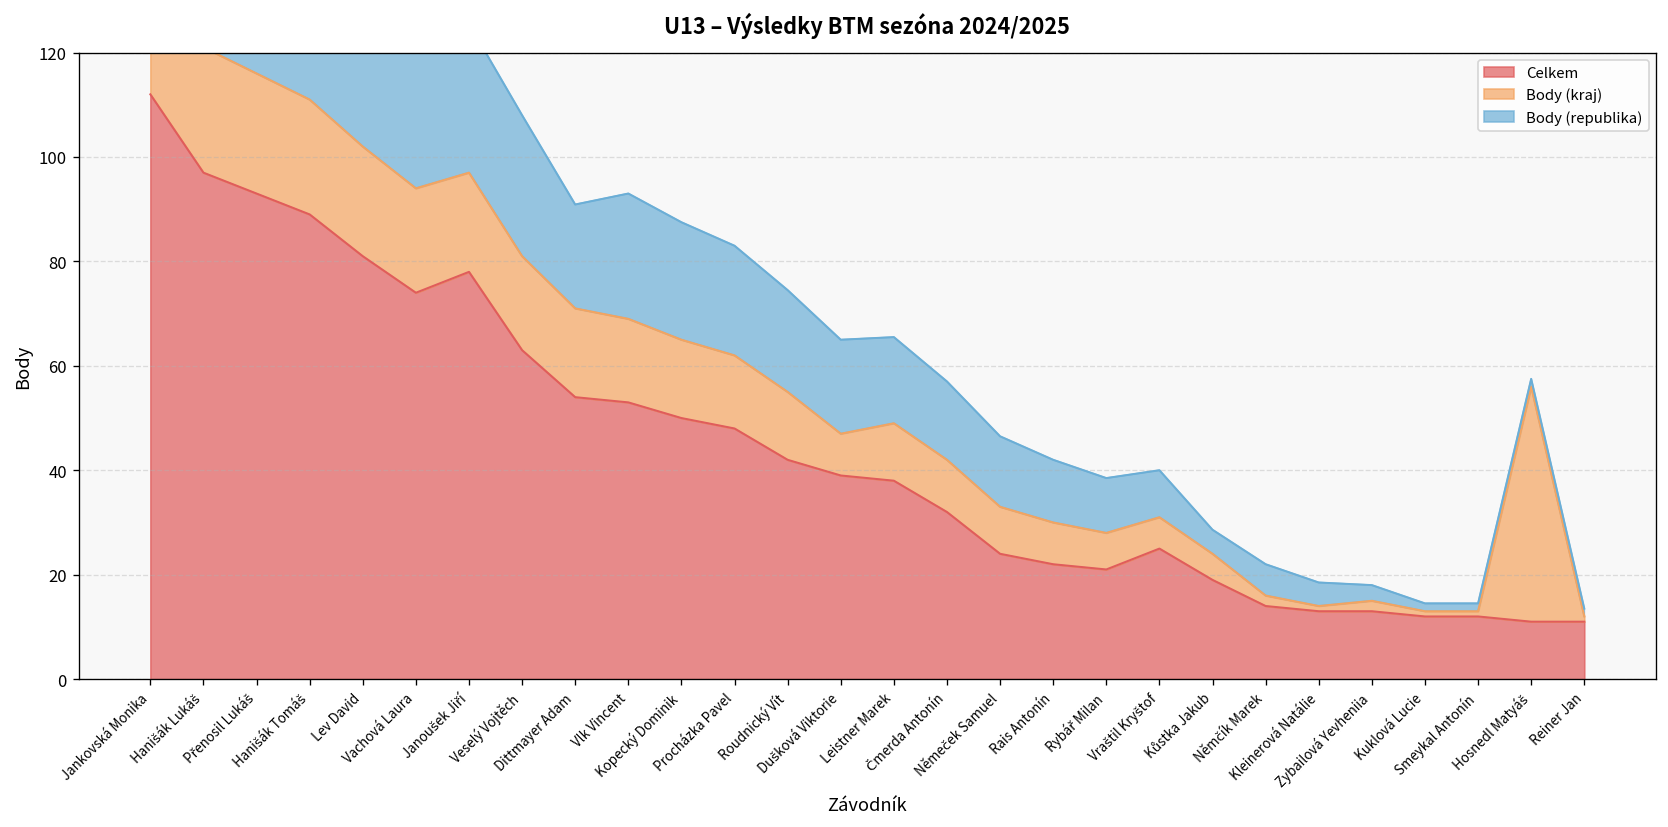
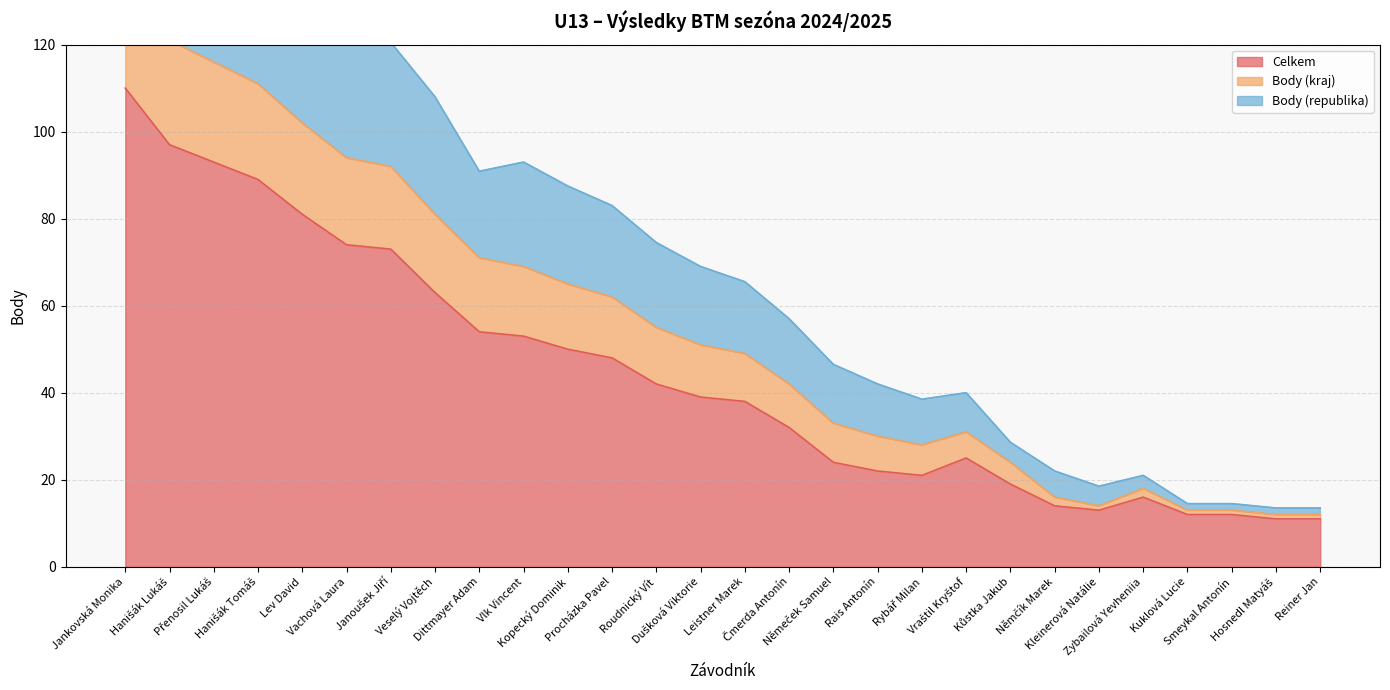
Celkem, Jankovská Monika: 112 -> 110
Celkem, Janoušek Jiří: 78 -> 73
Body (kraj), Dušková Viktorie: 8 -> 12
Celkem, Zybailová Yevheniia: 13 -> 16
Body (kraj), Hosnedl Matyáš: 45 -> 1
